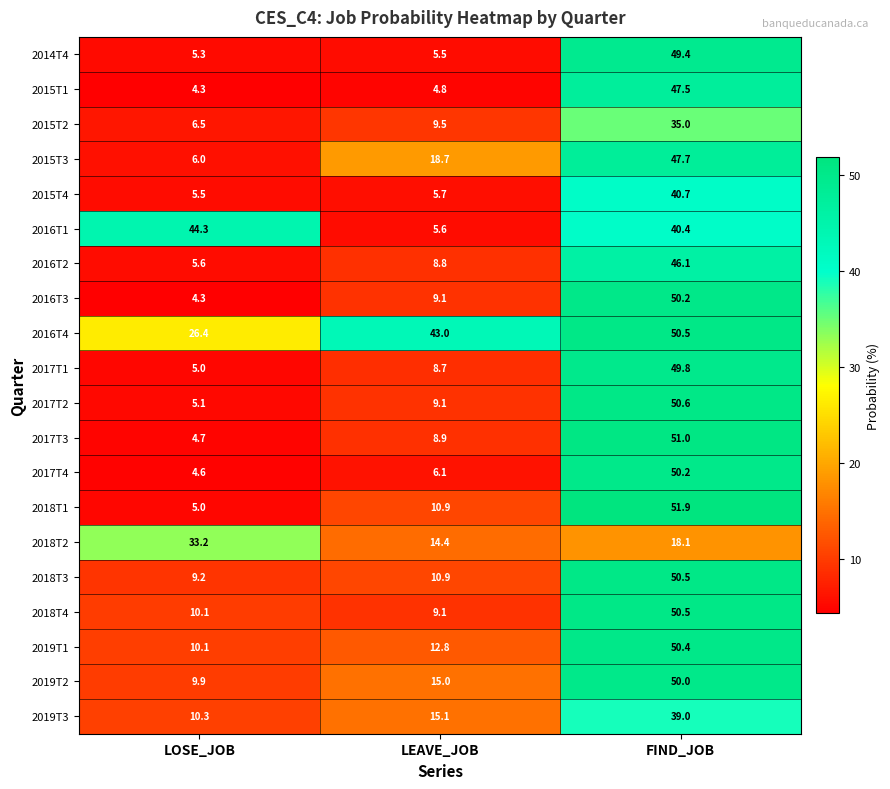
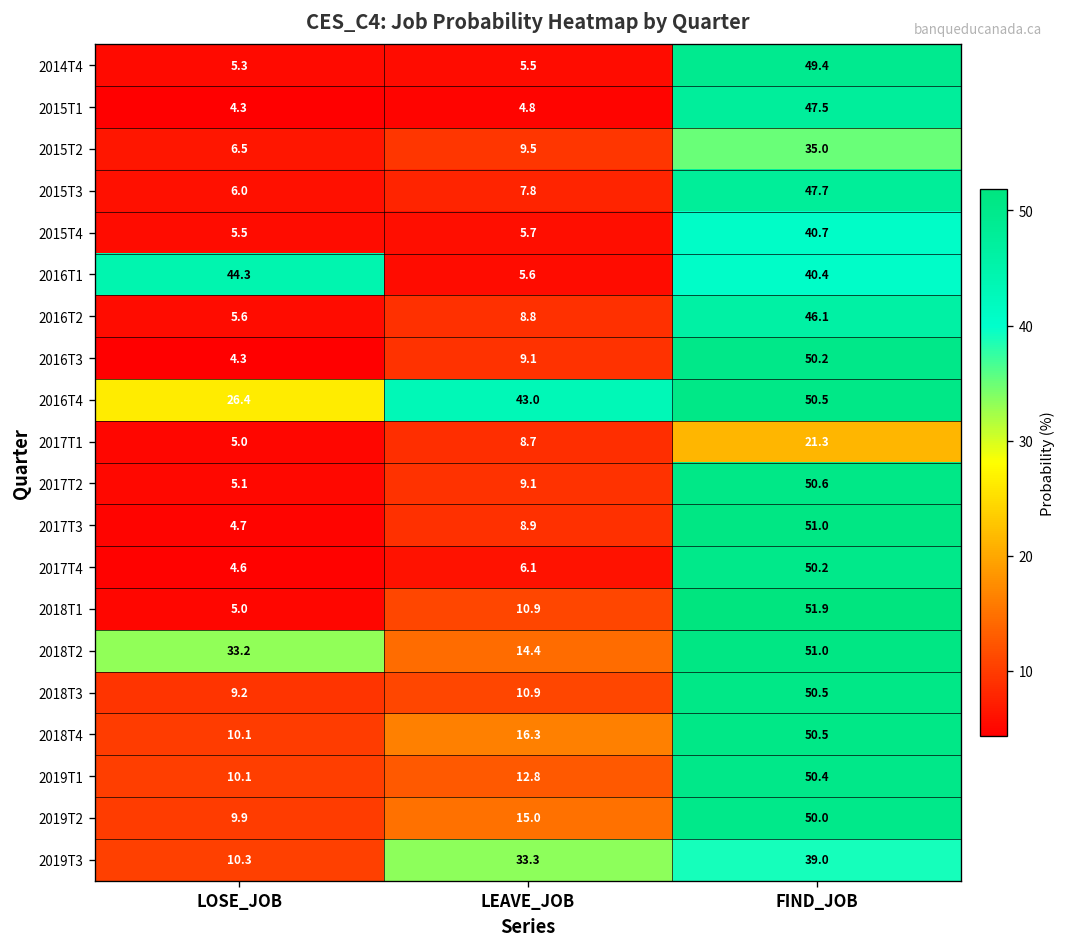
2015T3, LEAVE_JOB: 18.7 -> 7.8
2017T1, FIND_JOB: 49.8 -> 21.3
2018T2, FIND_JOB: 18.1 -> 51.0
2018T4, LEAVE_JOB: 9.1 -> 16.3
2019T3, LEAVE_JOB: 15.1 -> 33.3
